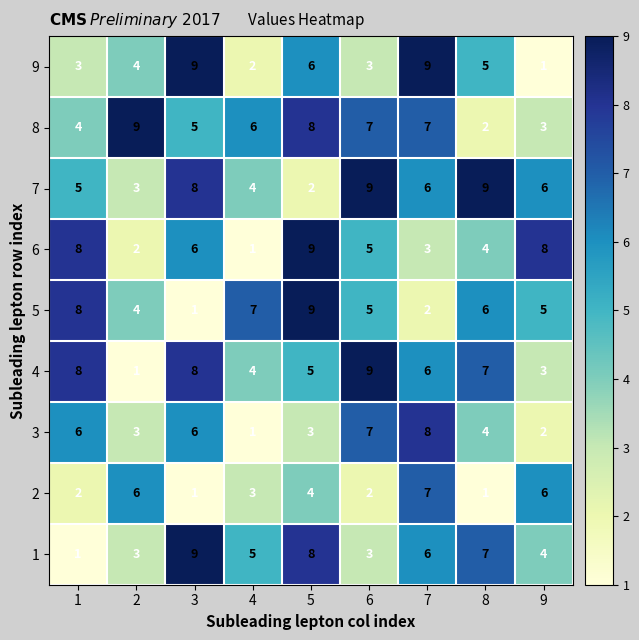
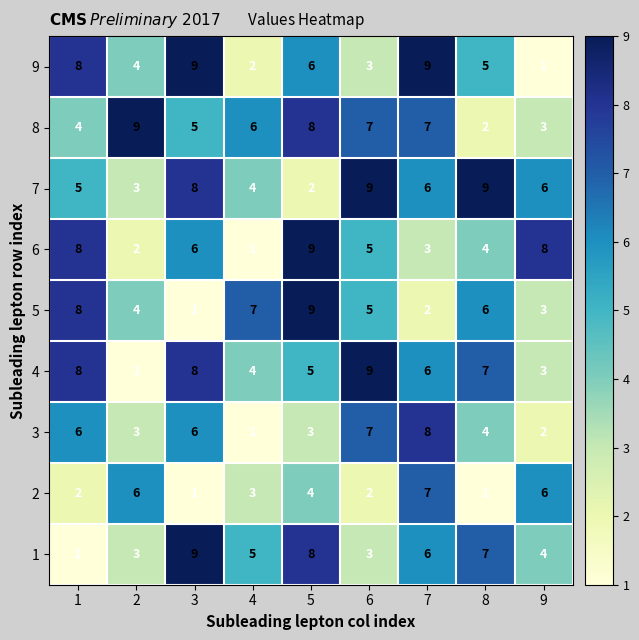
9, 1: 3 -> 8
5, 9: 5 -> 3
